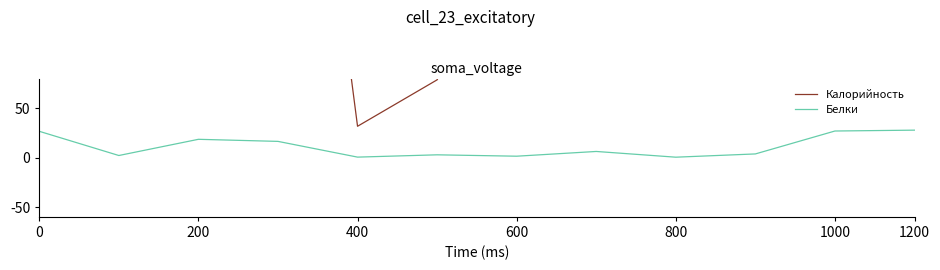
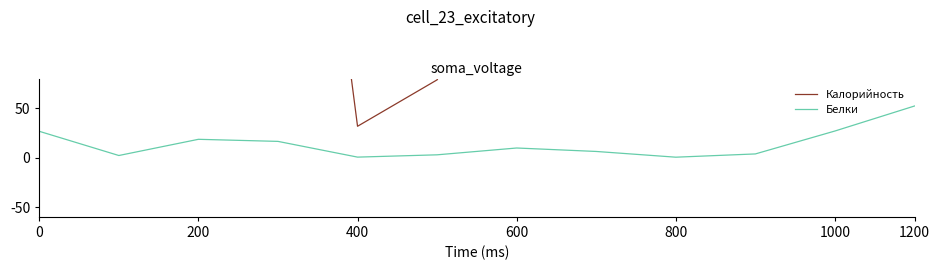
Белки, 600: 0 -> 10
Белки, 1200: 30 -> 50
